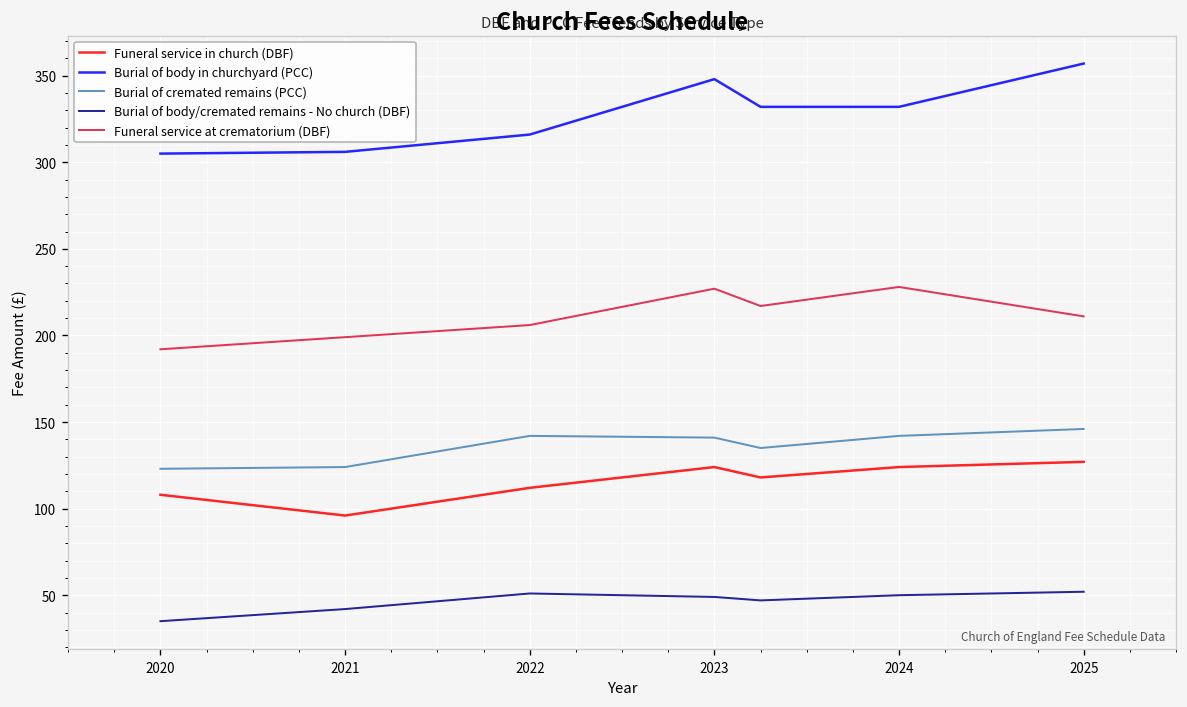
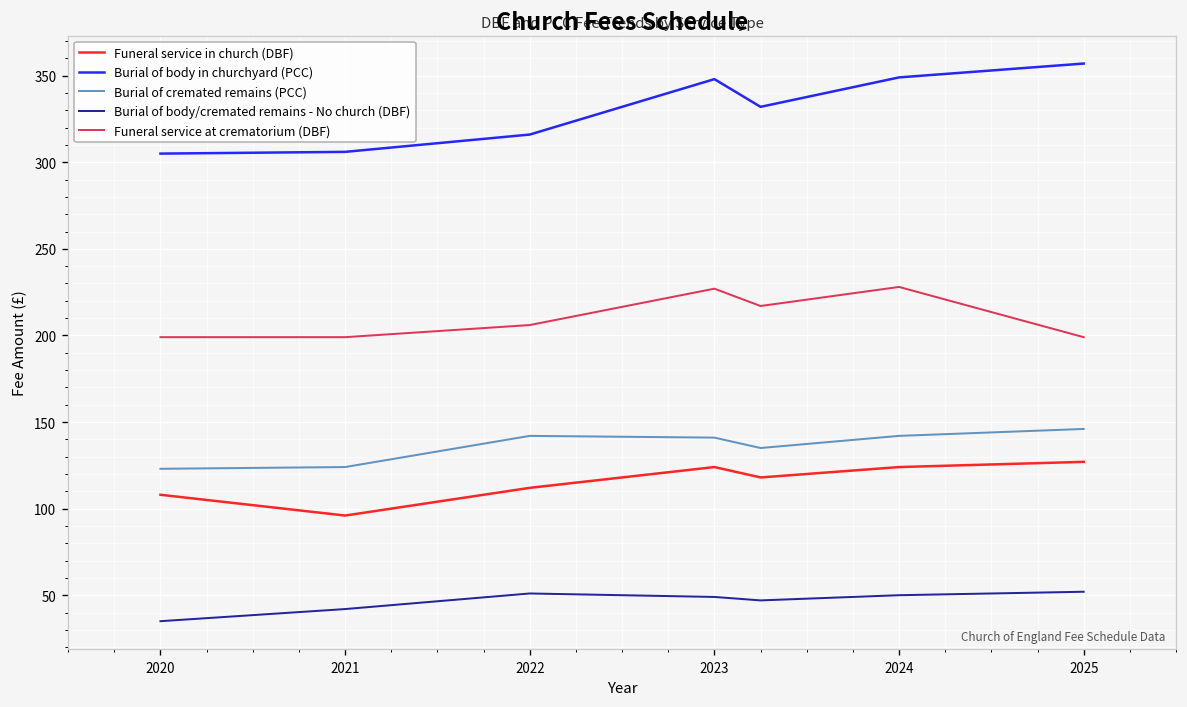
Funeral service at crematorium (DBF), 2020: 192 -> 199
Burial of body in churchyard (PCC), 2024: 332 -> 349
Funeral service at crematorium (DBF), 2025: 211 -> 199
